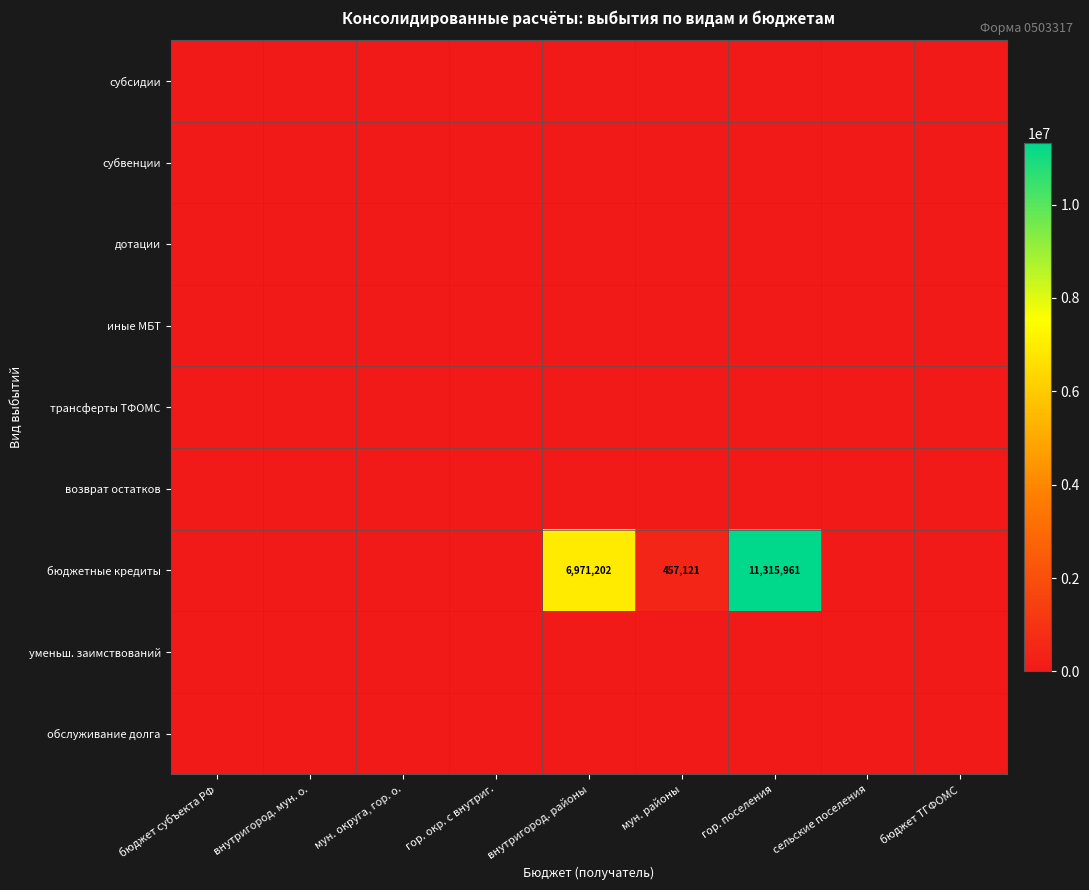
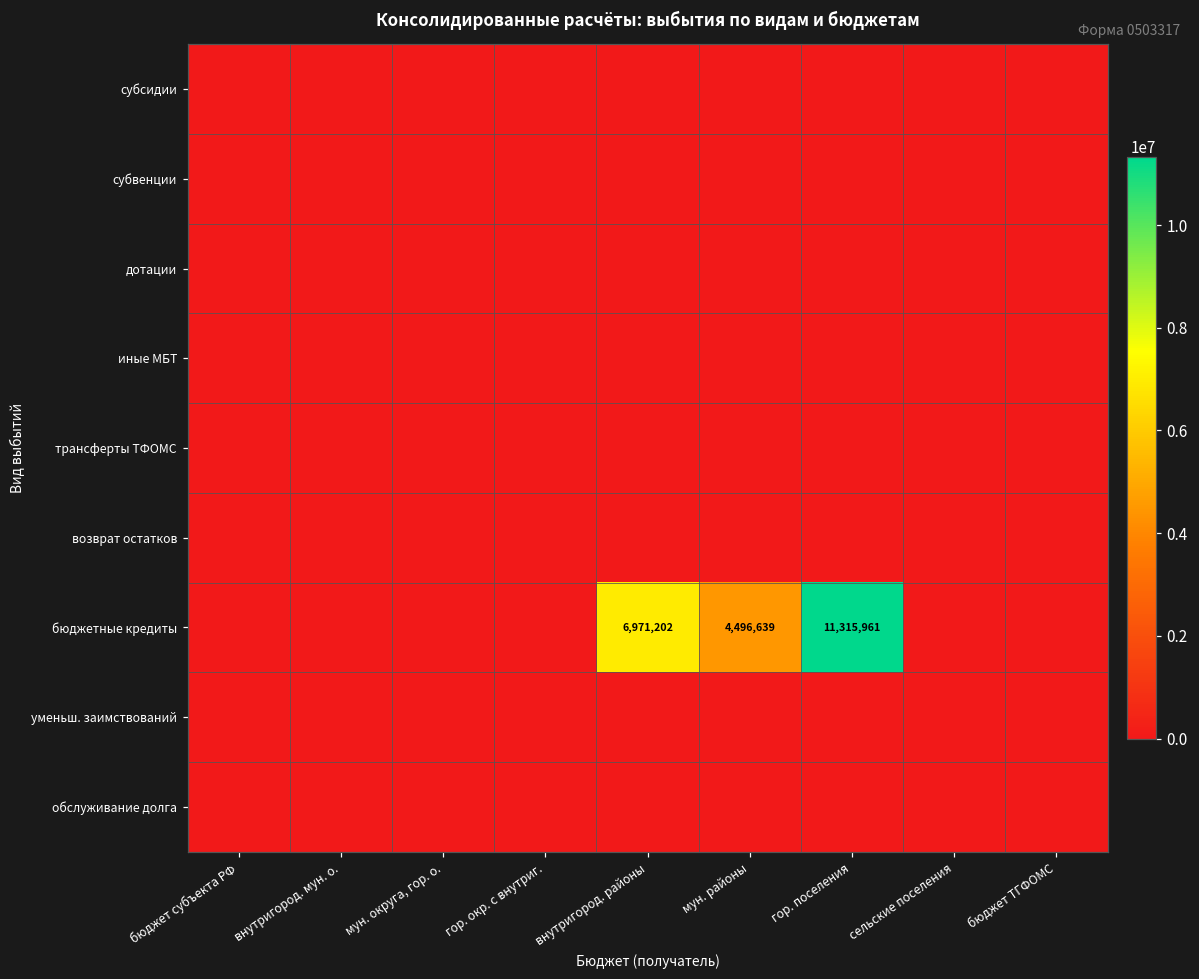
бюджетные кредиты, мун. районы: 457,121 -> 4,496,639
